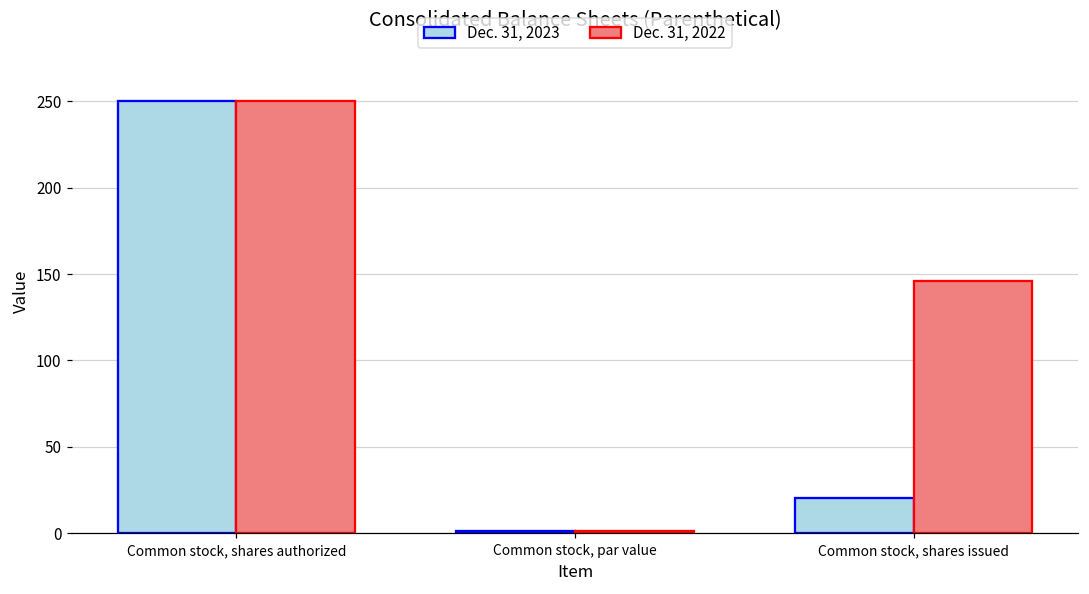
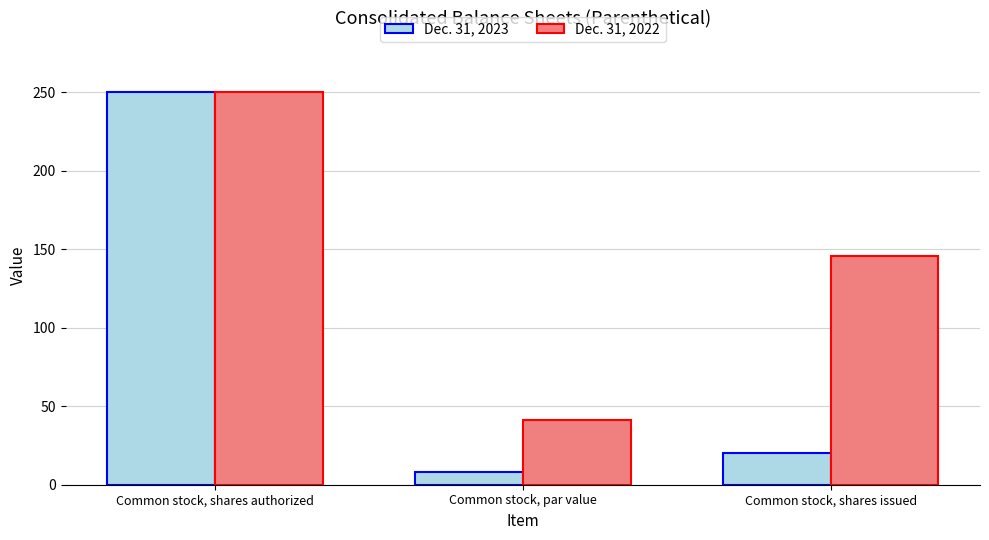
Dec. 31, 2023, Common stock, par value: 1 -> 8
Dec. 31, 2022, Common stock, par value: 1 -> 41
